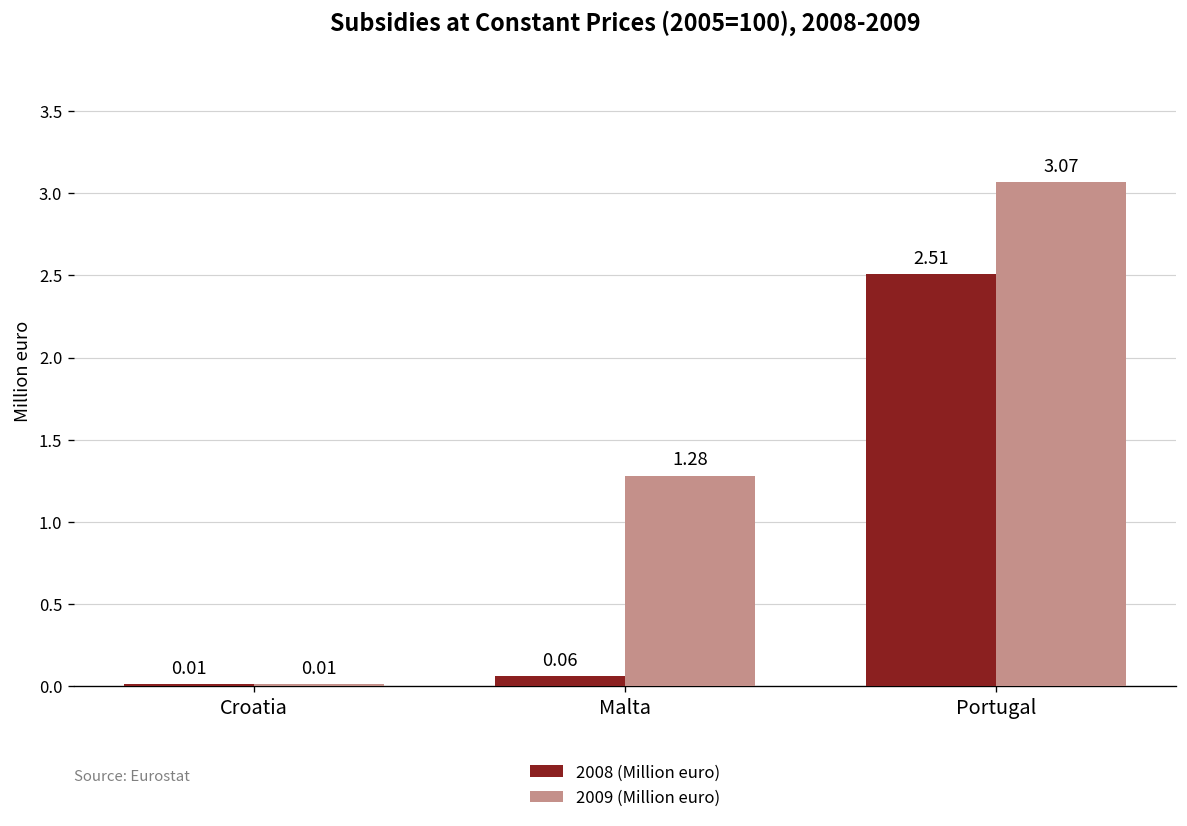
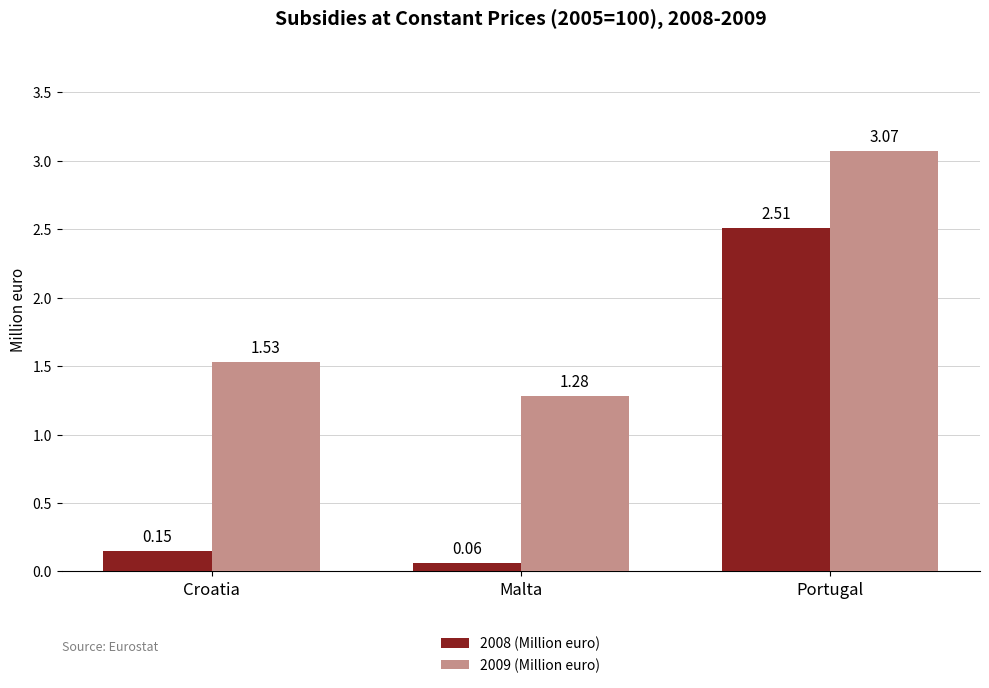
2008 (Million euro), Croatia: 0.01 -> 0.15
2009 (Million euro), Croatia: 0.01 -> 1.53
